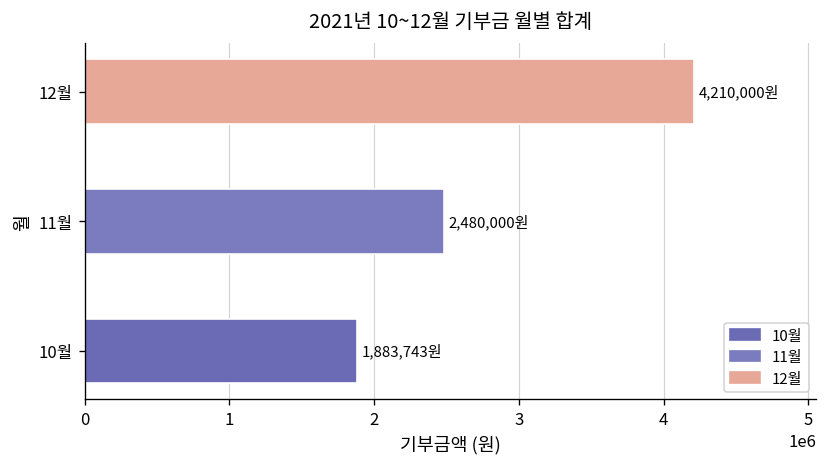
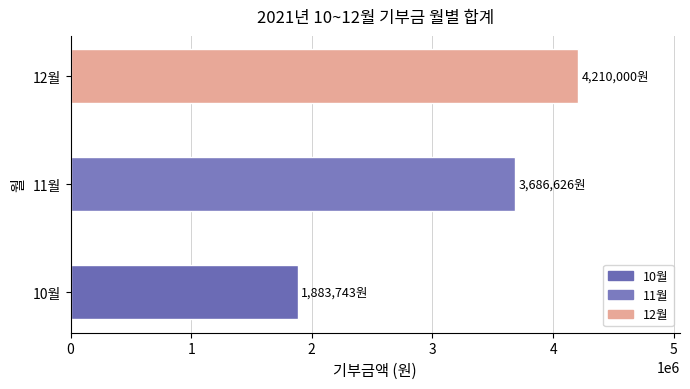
11월: 2,480,000원 -> 3,686,626원
